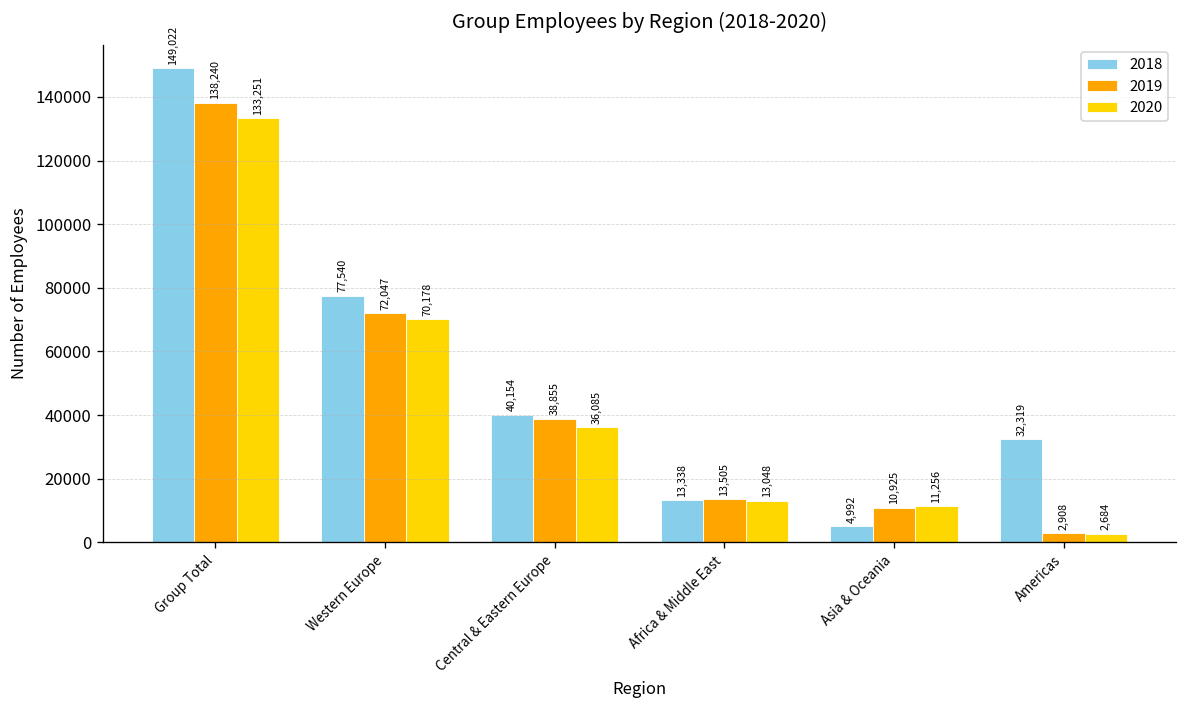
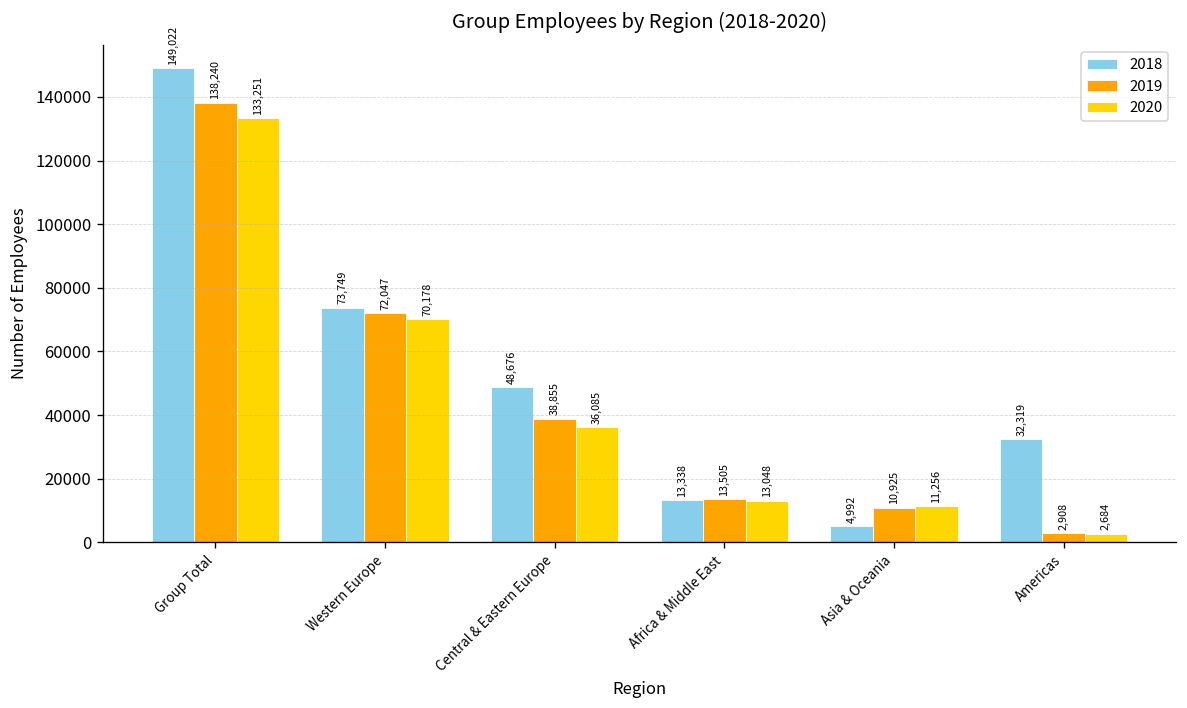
2018, Western Europe: 77,540 -> 73,749
2018, Central & Eastern Europe: 40,154 -> 48,676
